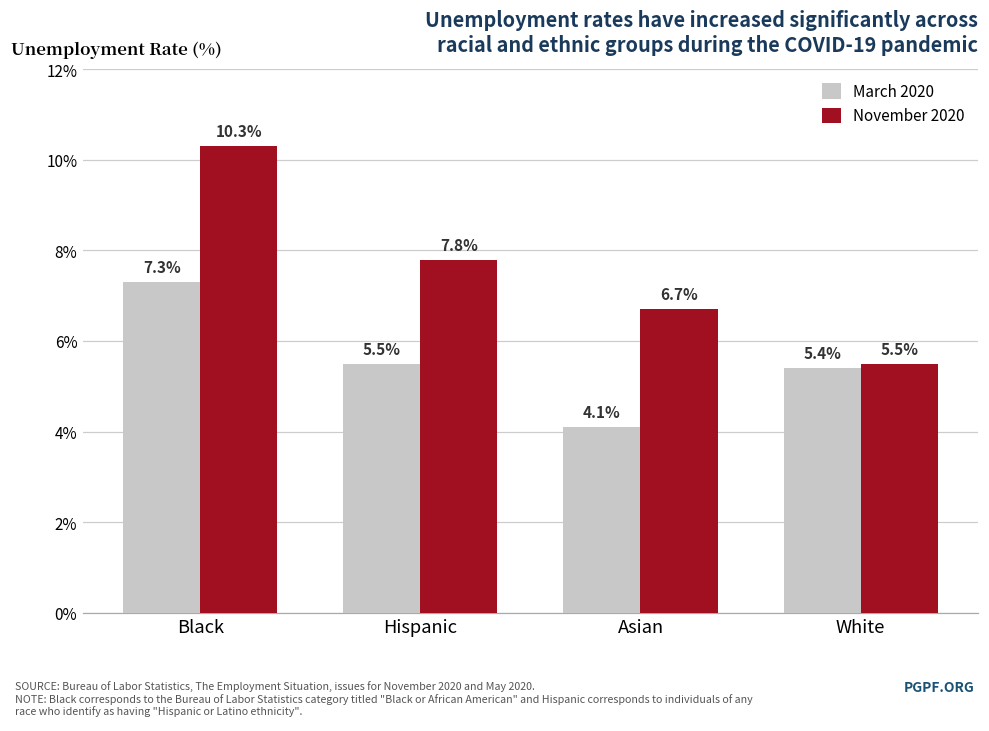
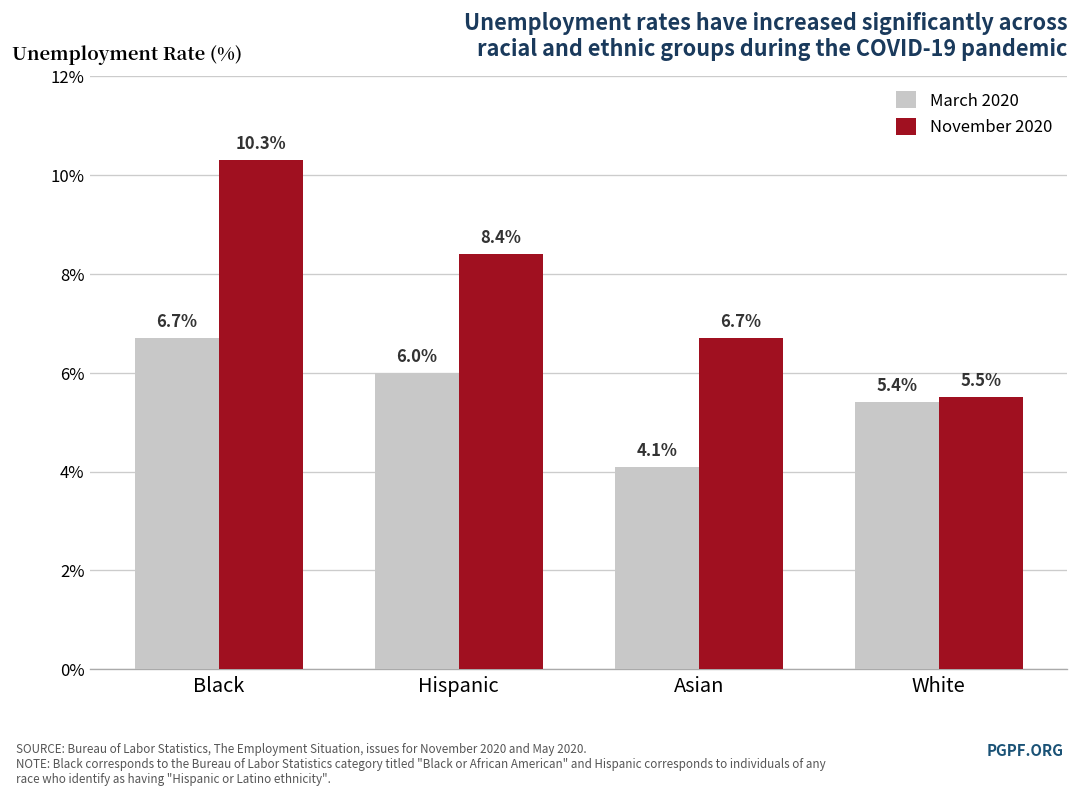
March 2020, Black: 7.3% -> 6.7%
March 2020, Hispanic: 5.5% -> 6.0%
November 2020, Hispanic: 7.8% -> 8.4%
